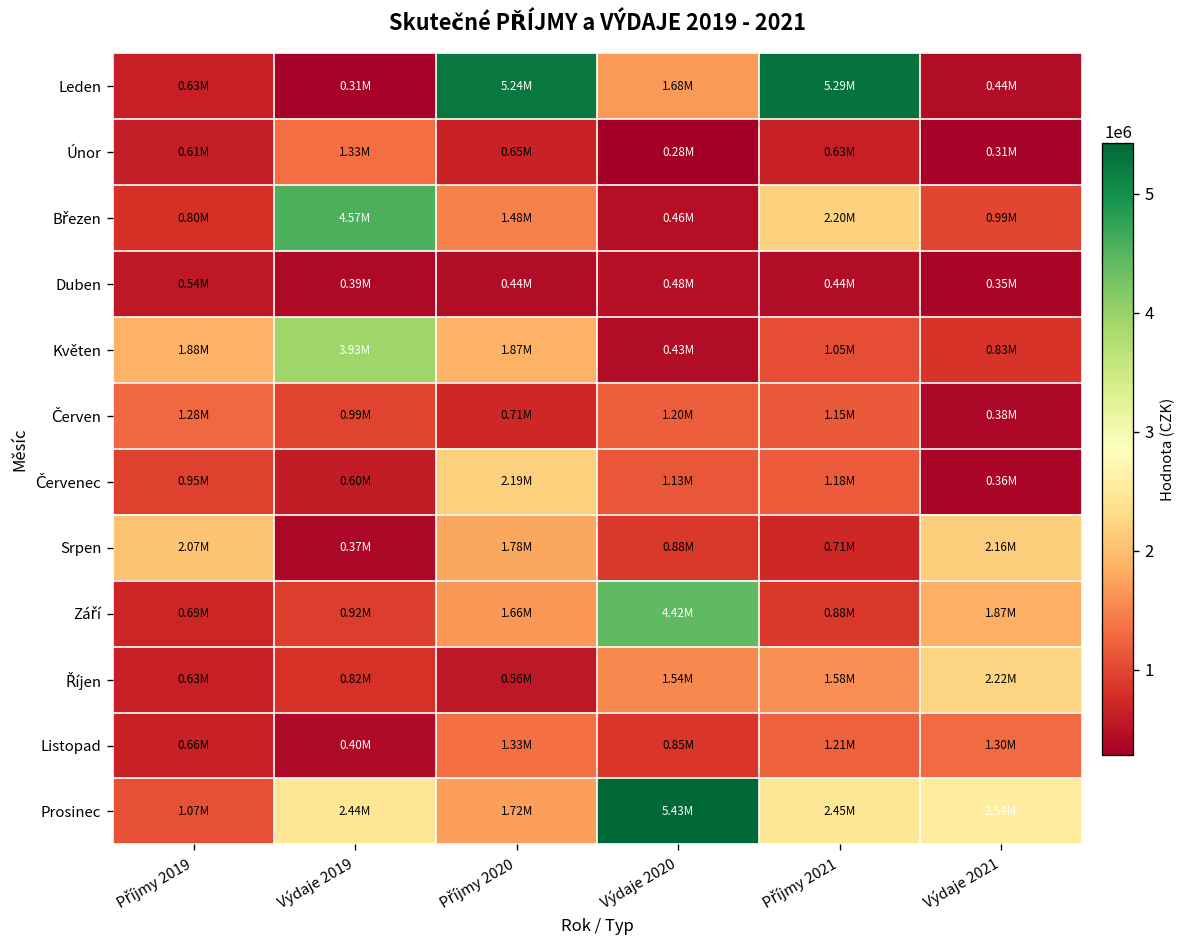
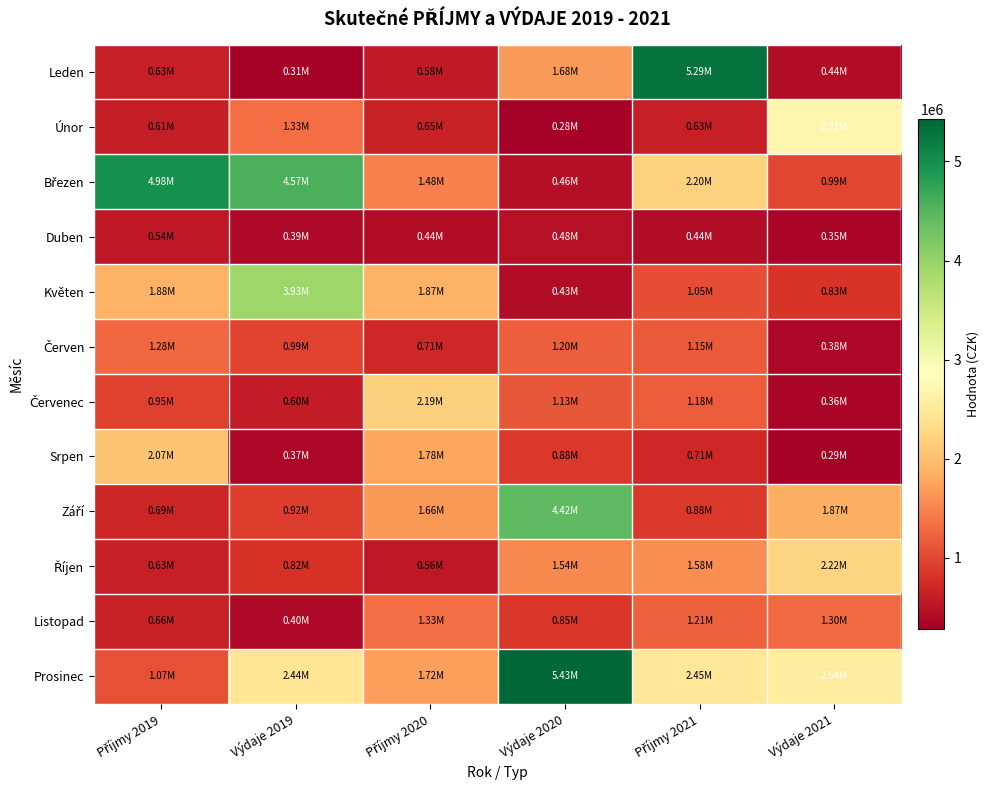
Leden, Příjmy 2020: 5.24M -> 0.58M
Únor, Výdaje 2021: 0.31M -> 2.71M
Březen, Příjmy 2019: 0.80M -> 4.98M
Srpen, Výdaje 2021: 2.16M -> 0.29M
